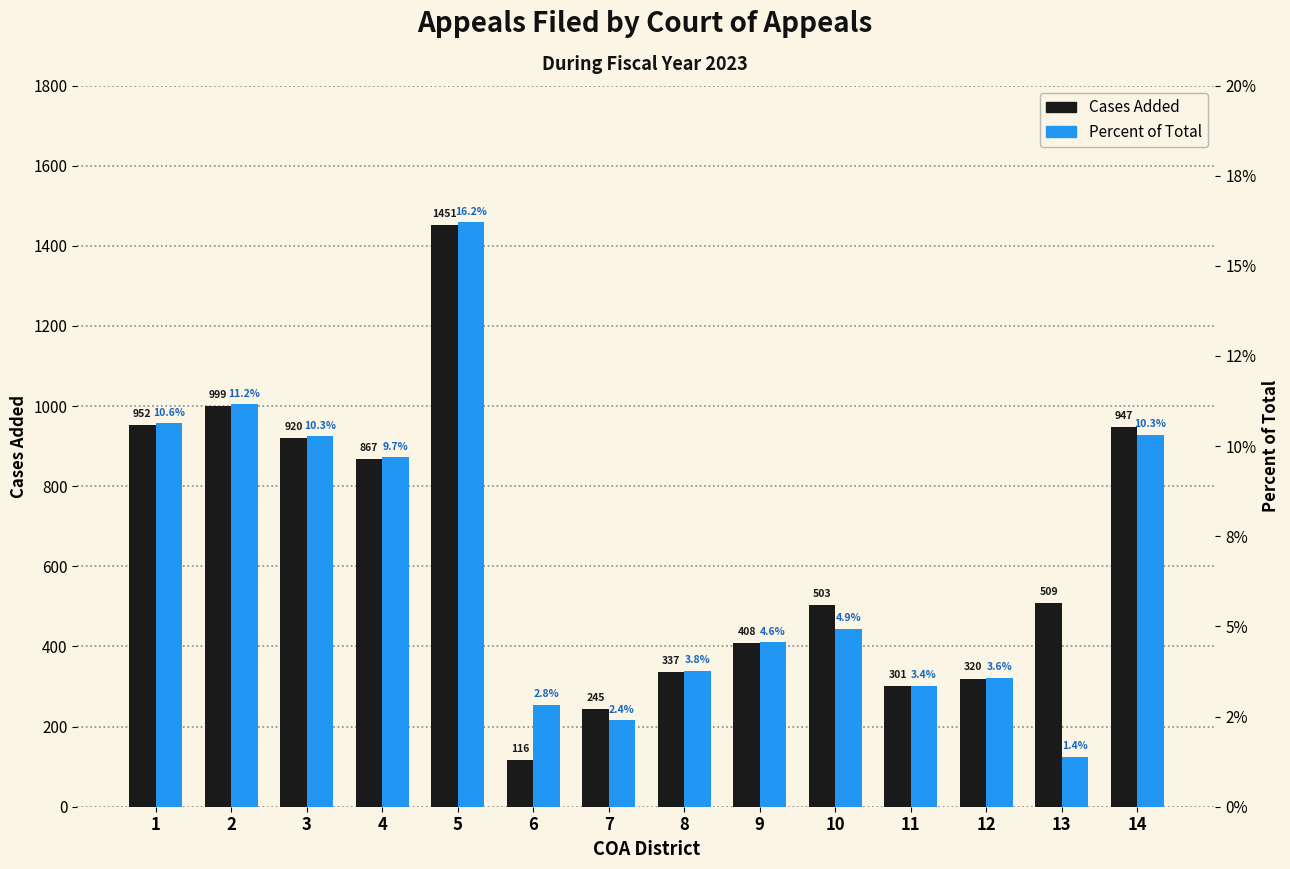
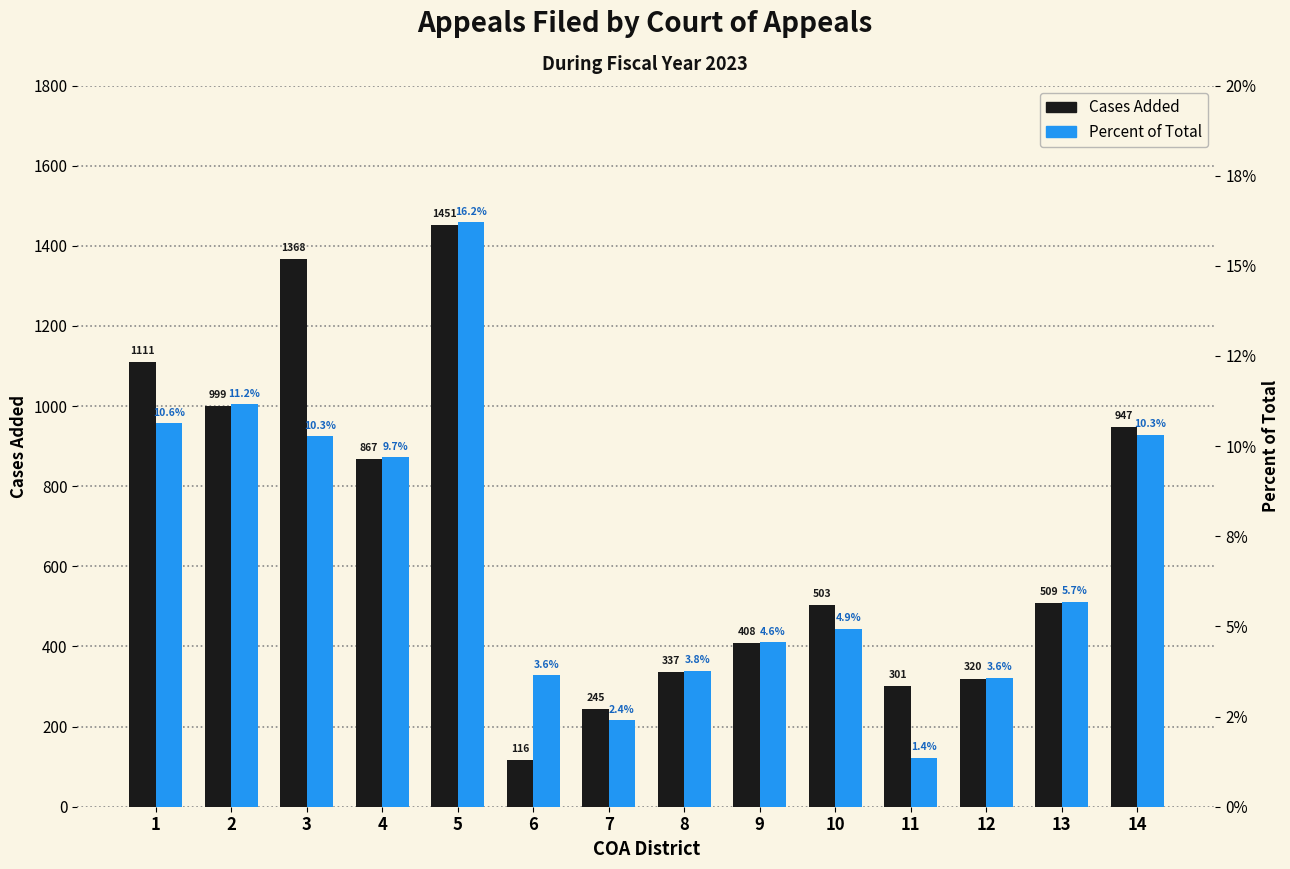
Cases Added, 1: 952 -> 1111
Cases Added, 3: 920 -> 1368
Percent of Total, 6: 2.8% -> 3.6%
Percent of Total, 11: 3.4% -> 1.4%
Percent of Total, 13: 1.4% -> 5.7%
